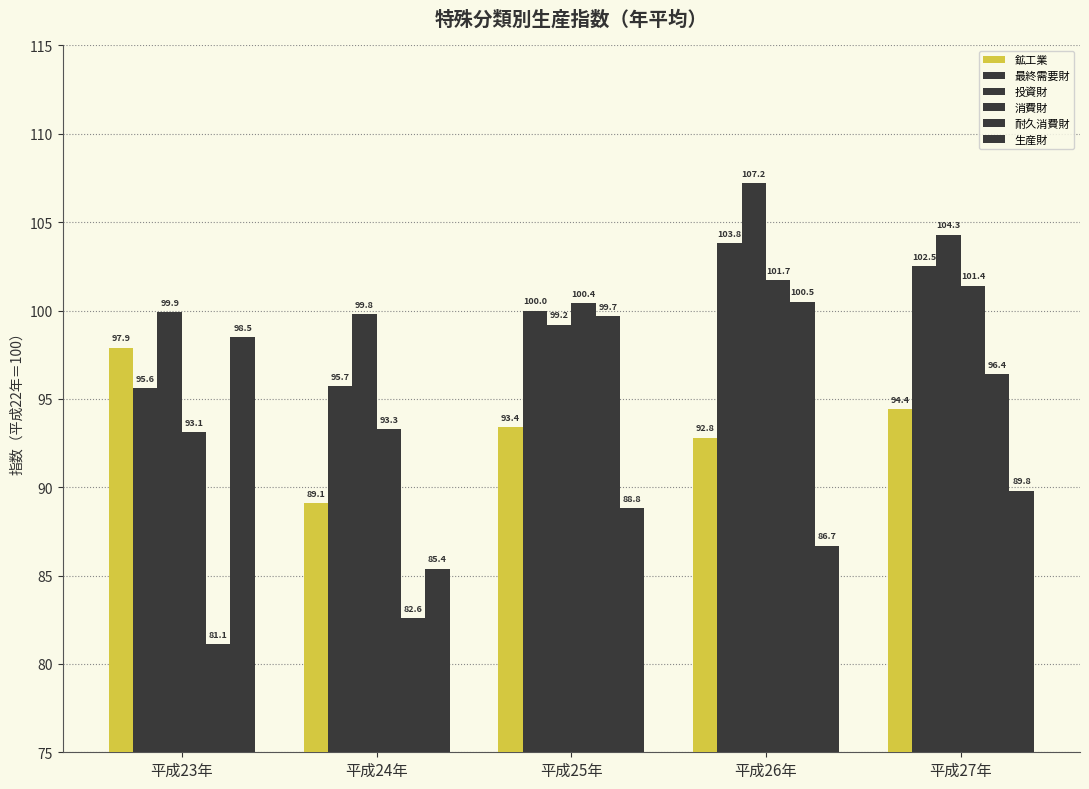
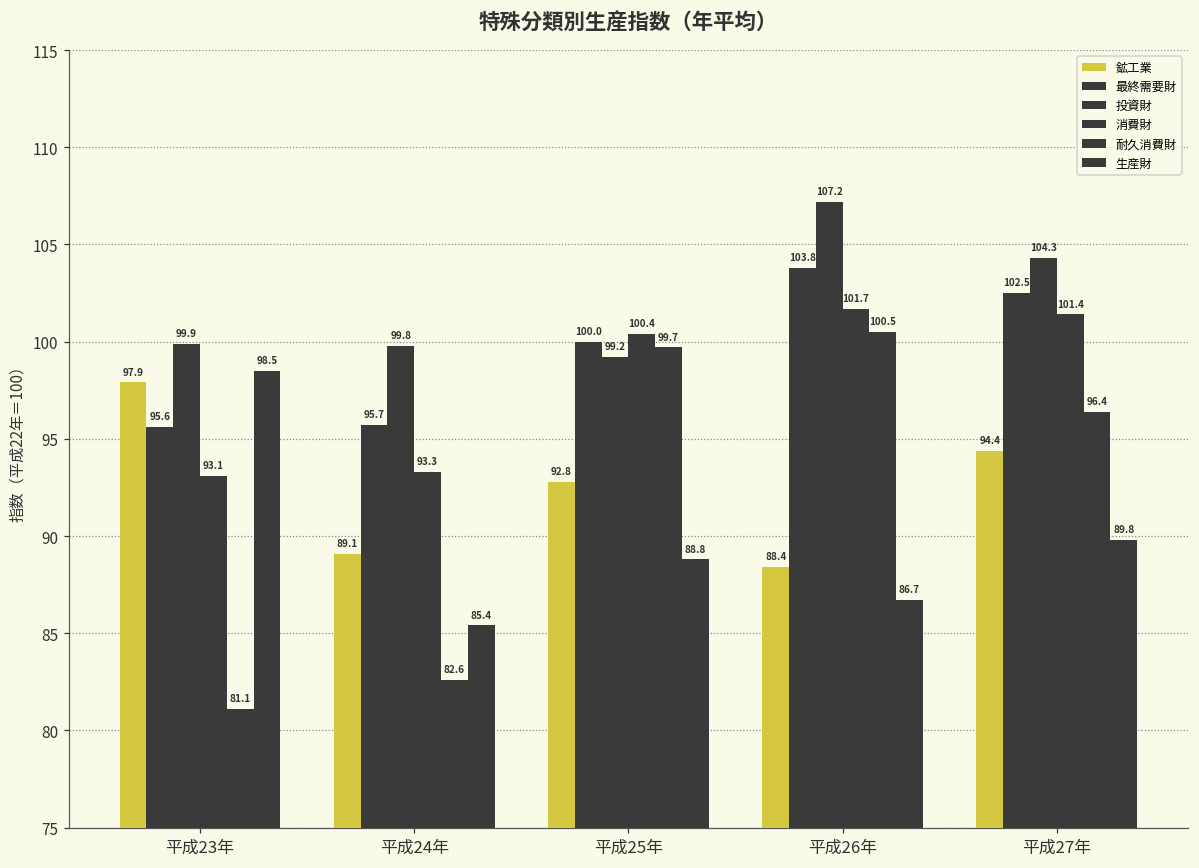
鉱工業, 平成25年: 93.4 -> 92.8
鉱工業, 平成26年: 92.8 -> 88.4
